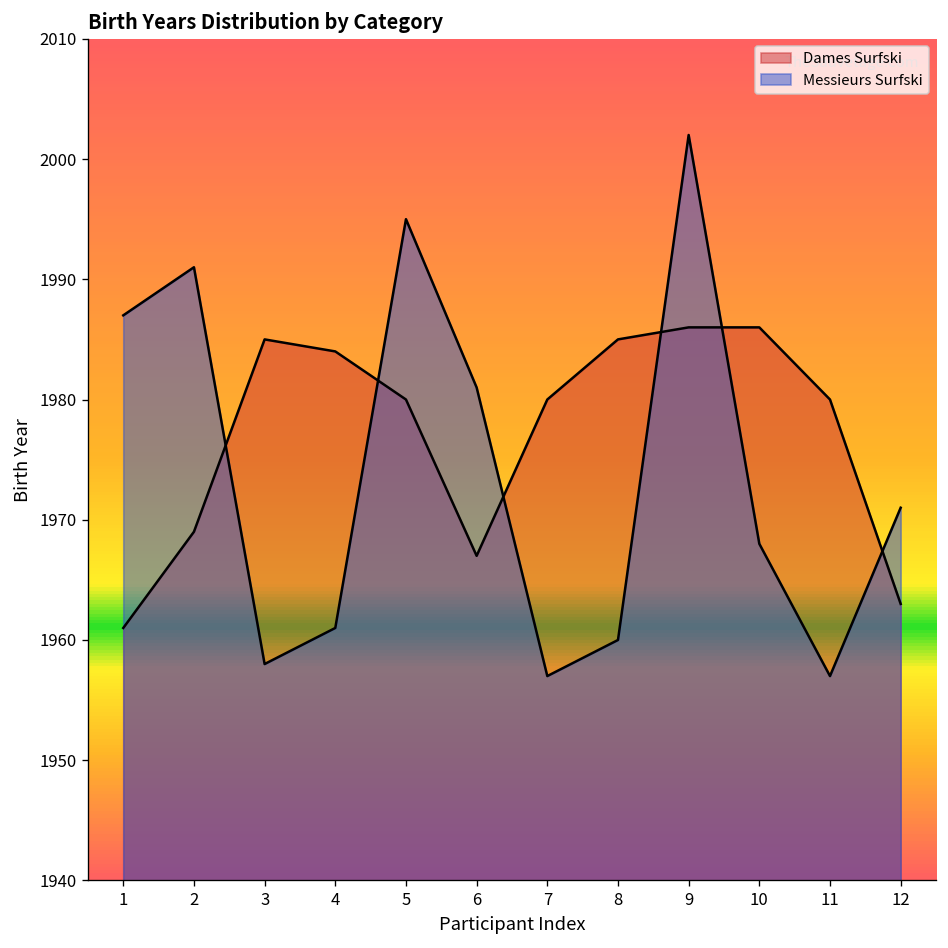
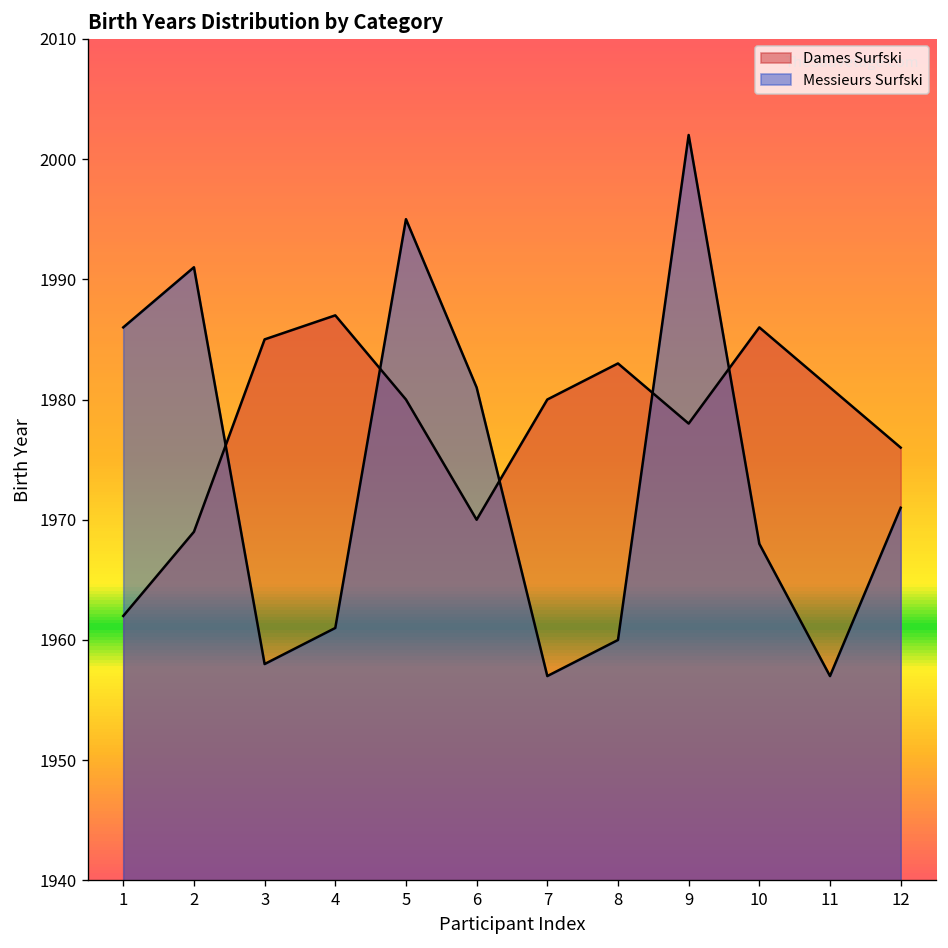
Dames Surfski, 1: 1961 -> 1962
Messieurs Surfski, 1: 1987 -> 1986
Dames Surfski, 4: 1984 -> 1987
Dames Surfski, 6: 1967 -> 1970
Dames Surfski, 8: 1985 -> 1983
Dames Surfski, 9: 1986 -> 1978
Dames Surfski, 11: 1980 -> 1981
Dames Surfski, 12: 1963 -> 1976
